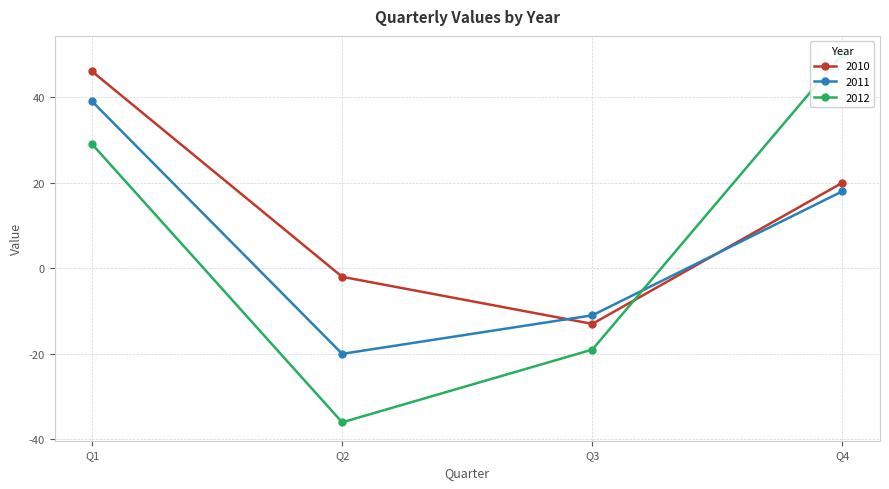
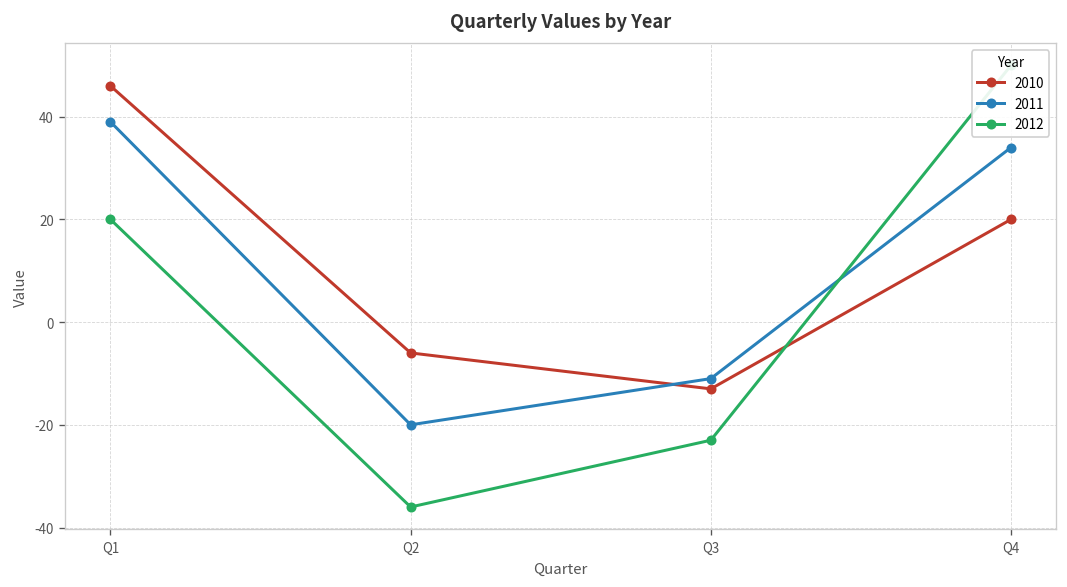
2012, Q1: 29 -> 20
2010, Q2: -2 -> -6
2012, Q3: -19 -> -23
2011, Q4: 18 -> 34
